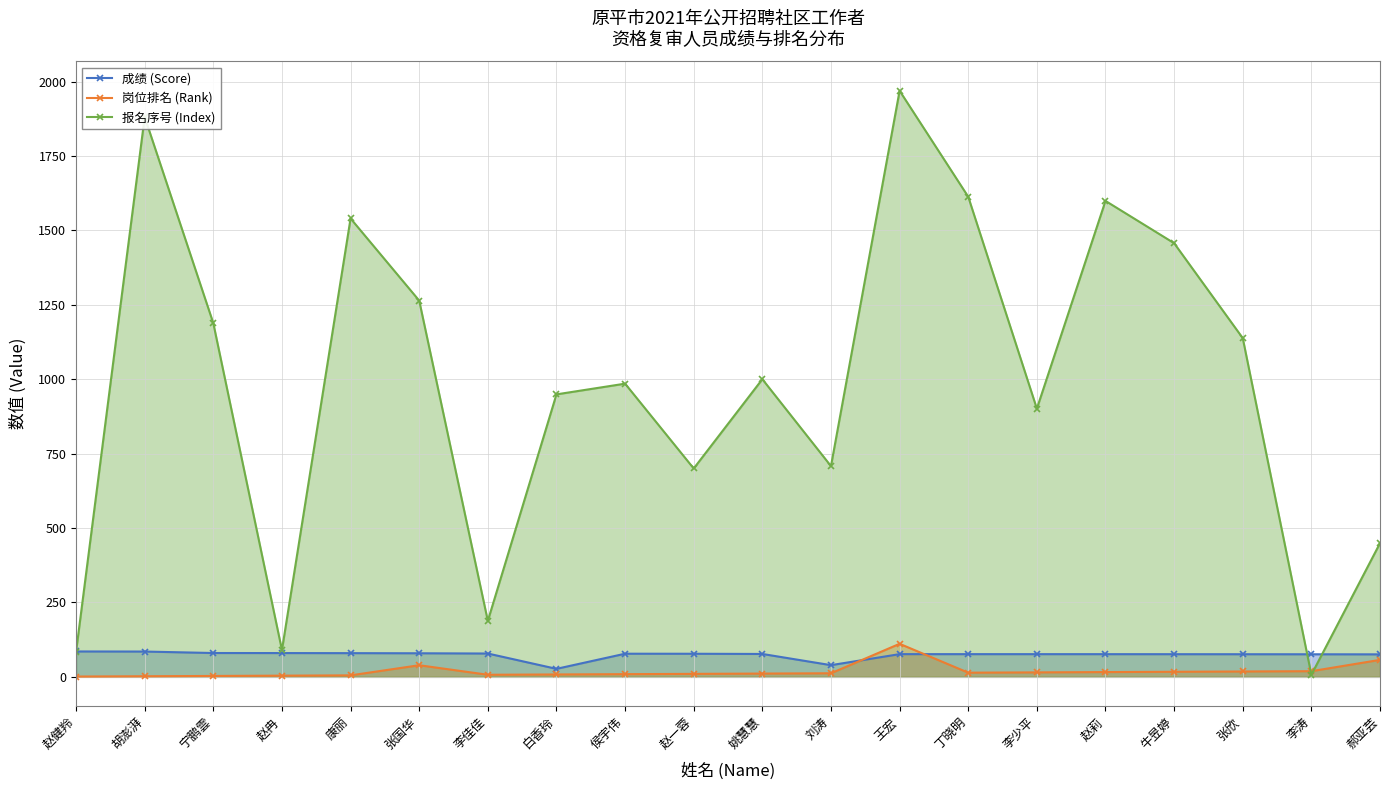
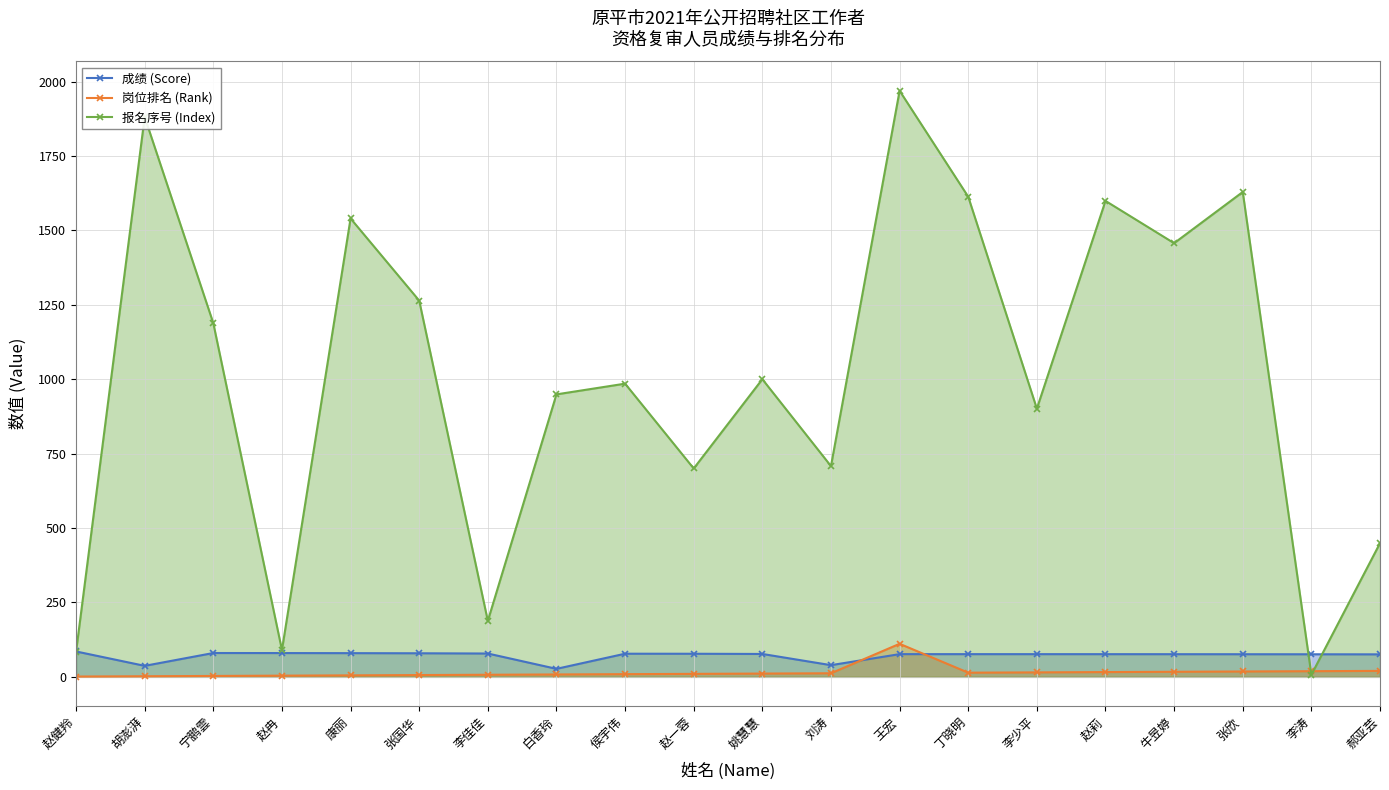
成绩 (Score), 胡澎湃: 80 -> 40
岗位排名 (Rank), 张国华: 40 -> 10
报名序号 (Index), 张欣: 1140 -> 1630
岗位排名 (Rank), 郝亚芸: 60 -> 20
